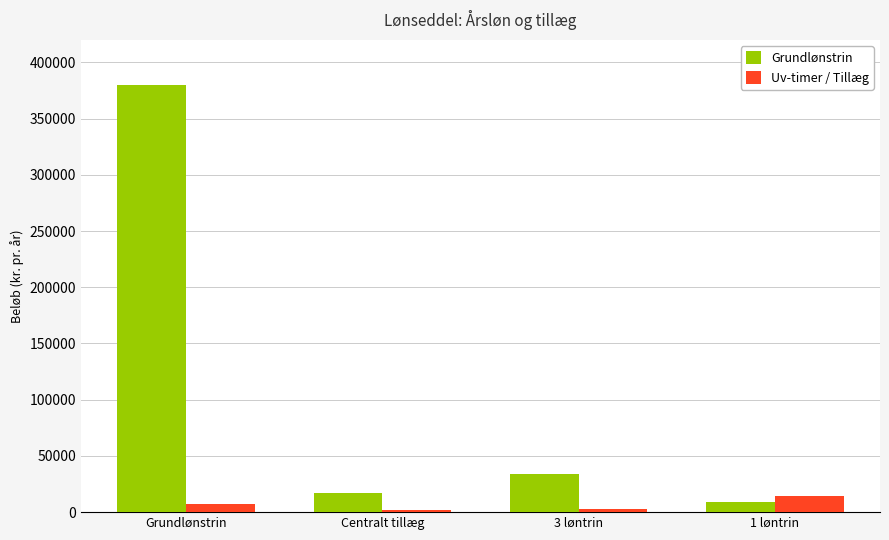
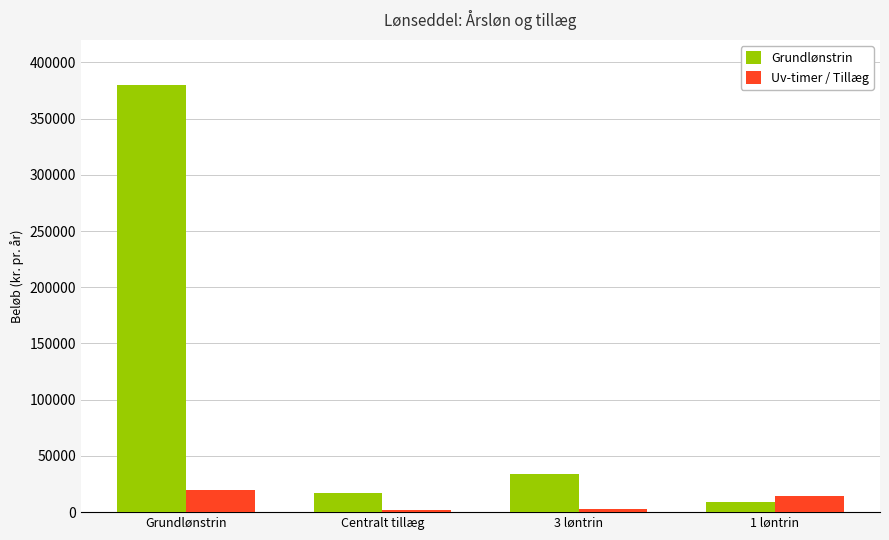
Uv-timer / Tillæg, Grundlønstrin: 7000 -> 19000
